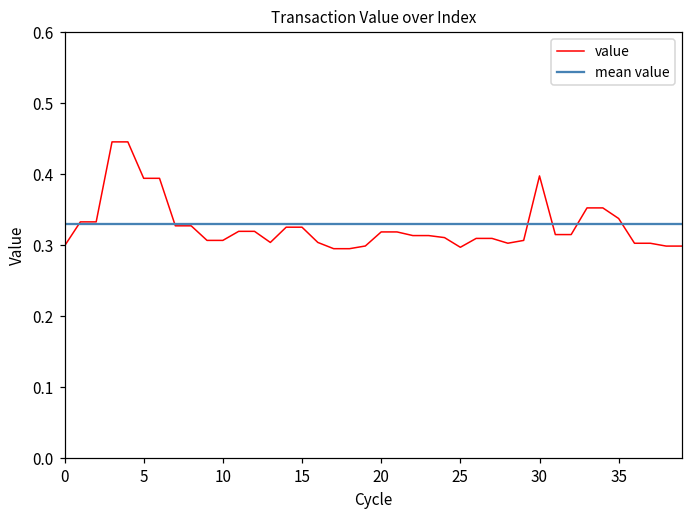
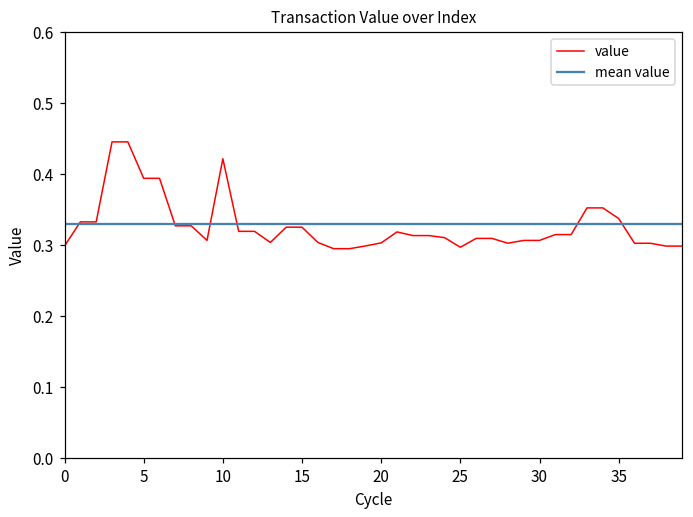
value, 10: 0.31 -> 0.42
value, 20: 0.32 -> 0.30
value, 30: 0.40 -> 0.31
